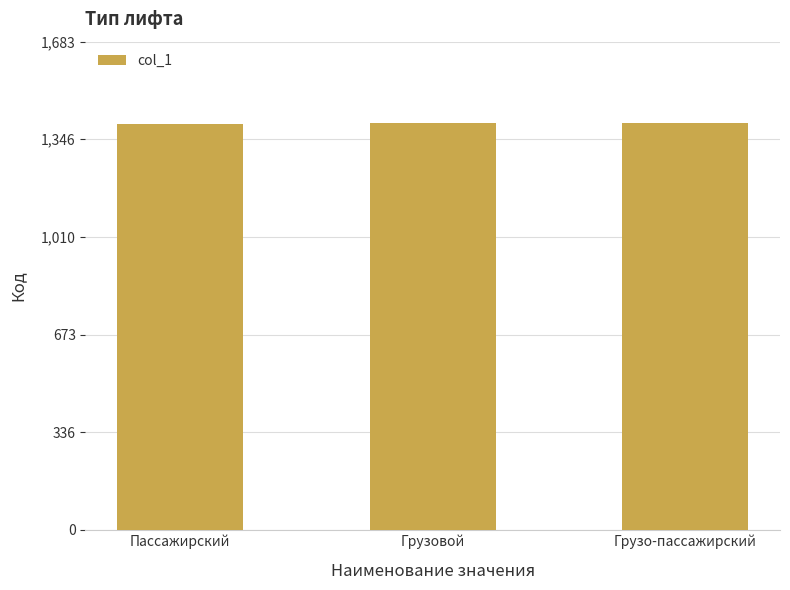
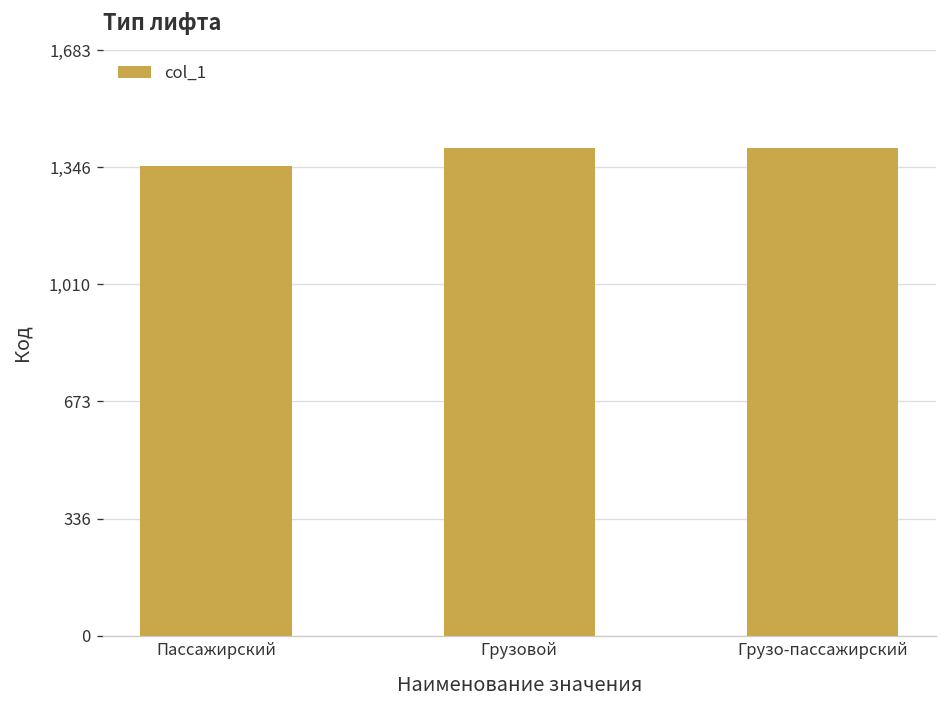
Пассажирский: 1,400 -> 1,350
